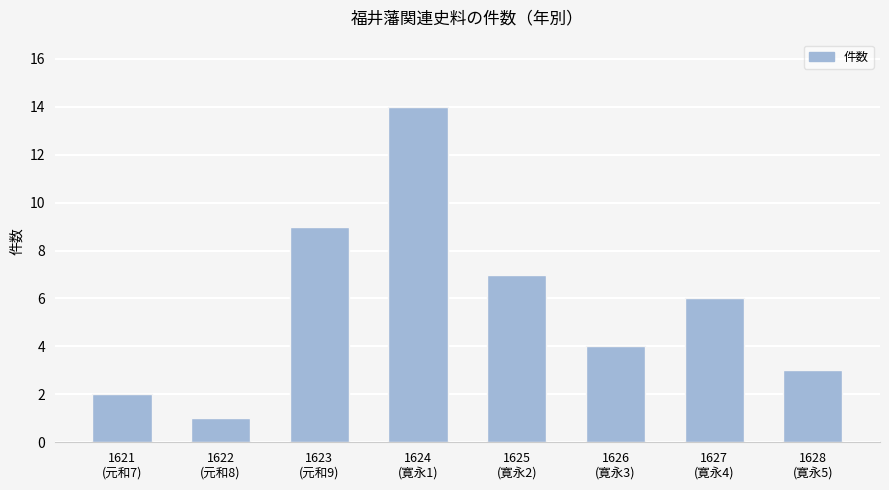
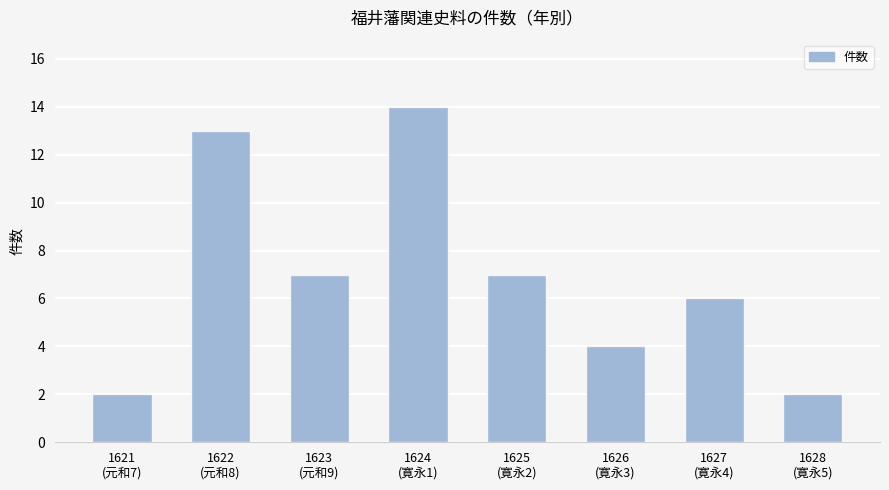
1622 (元和8): 1 -> 13
1623 (元和9): 9 -> 7
1628 (寛永5): 3 -> 2
